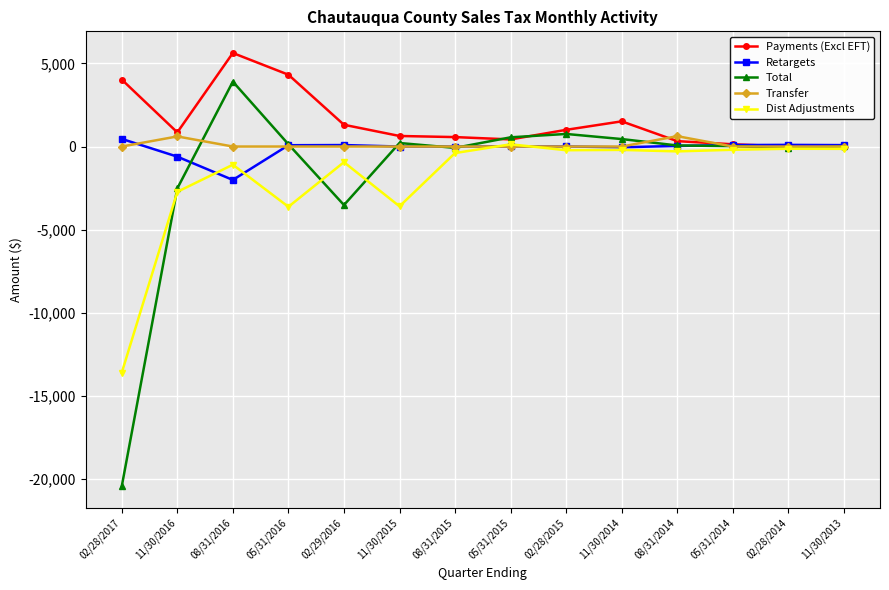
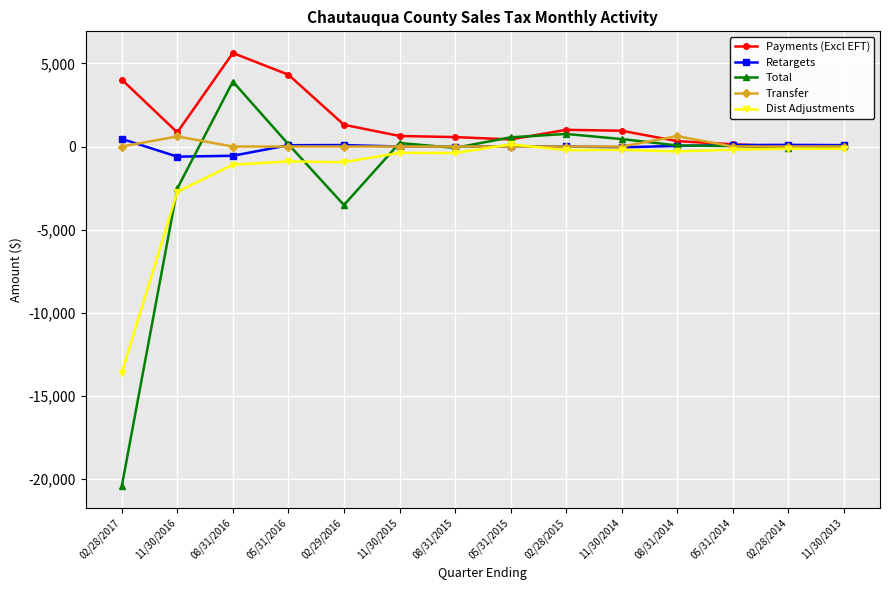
Retargets, 08/31/2016: -2,000 -> -600
Dist Adjustments, 05/31/2016: -3,600 -> -900
Dist Adjustments, 11/30/2015: -3,600 -> -400
Payments (Excl EFT), 11/30/2014: 1,500 -> 900
